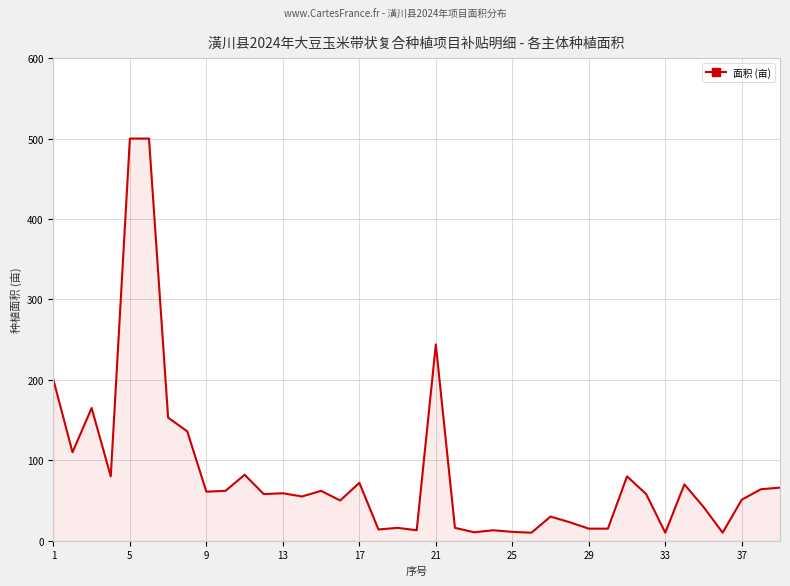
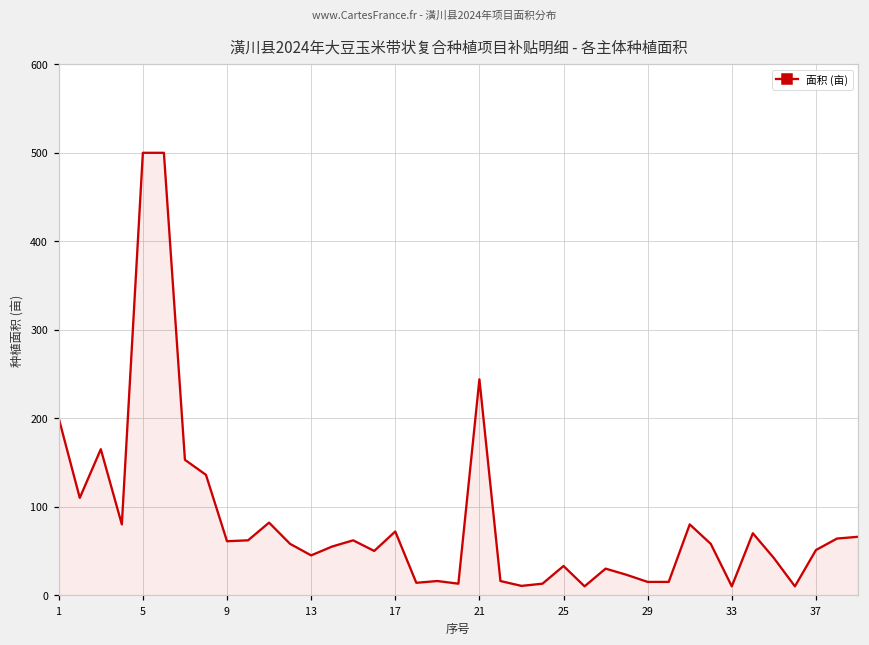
13: 60 -> 50
25: 10 -> 30
